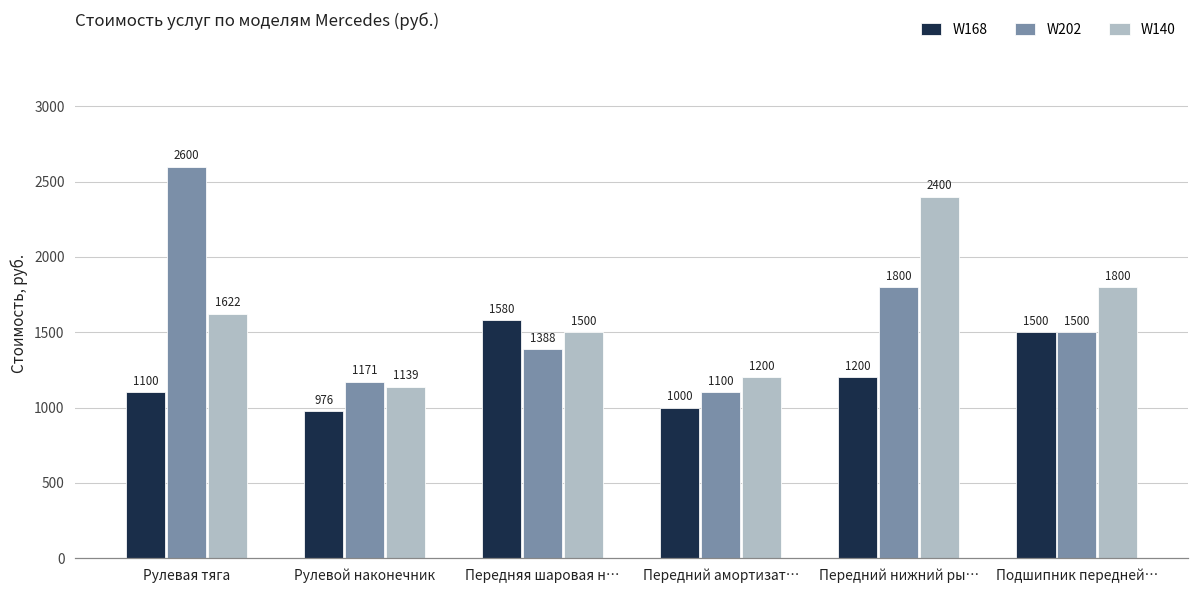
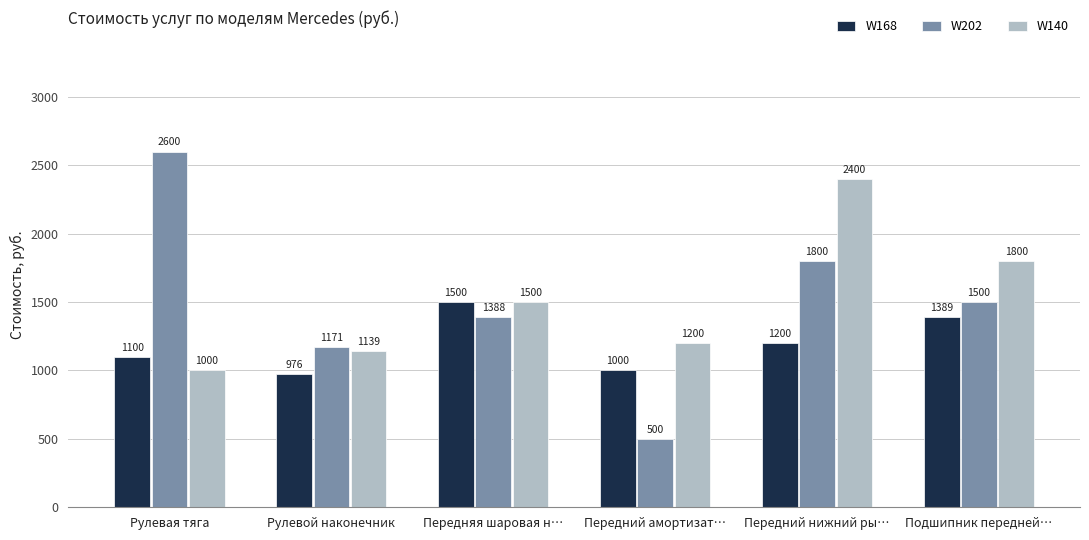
W140, Рулевая тяга: 1622 -> 1000
W168, Передняя шаровая н…: 1580 -> 1500
W202, Передний амортизат…: 1100 -> 500
W168, Подшипник передней…: 1500 -> 1389
